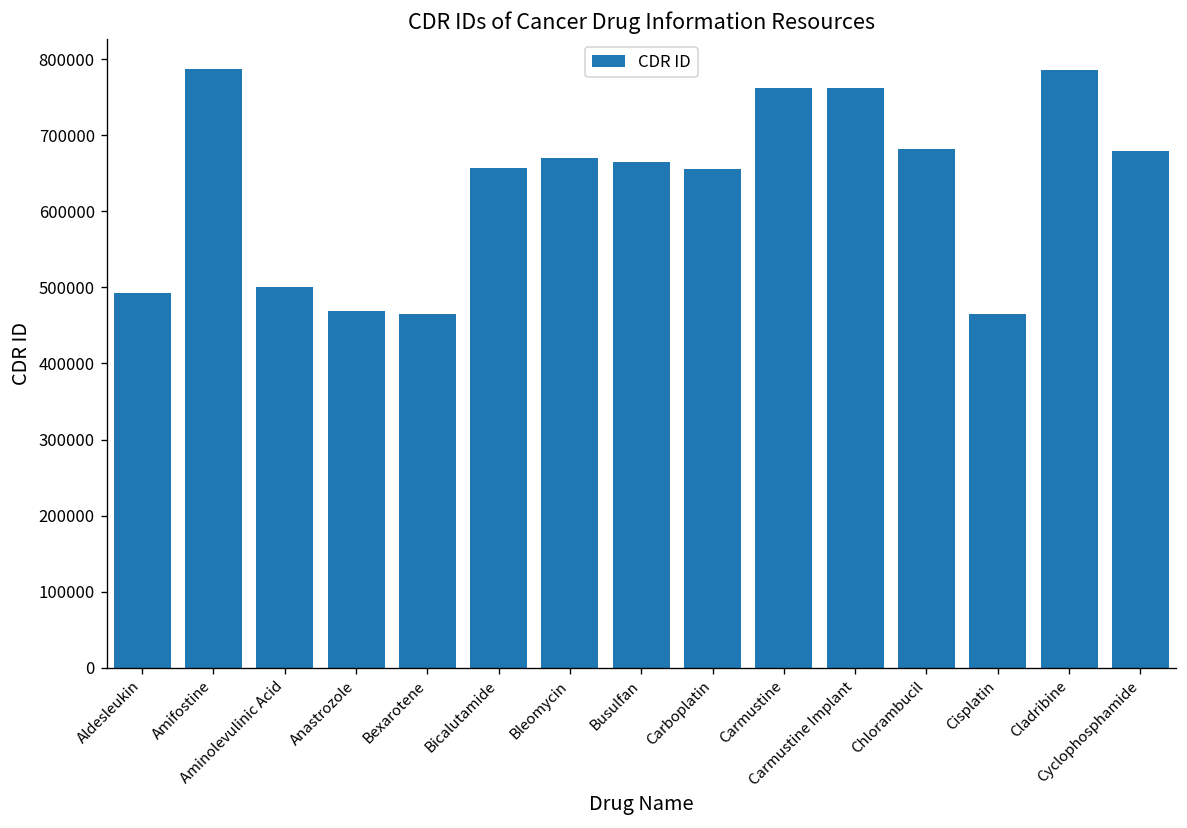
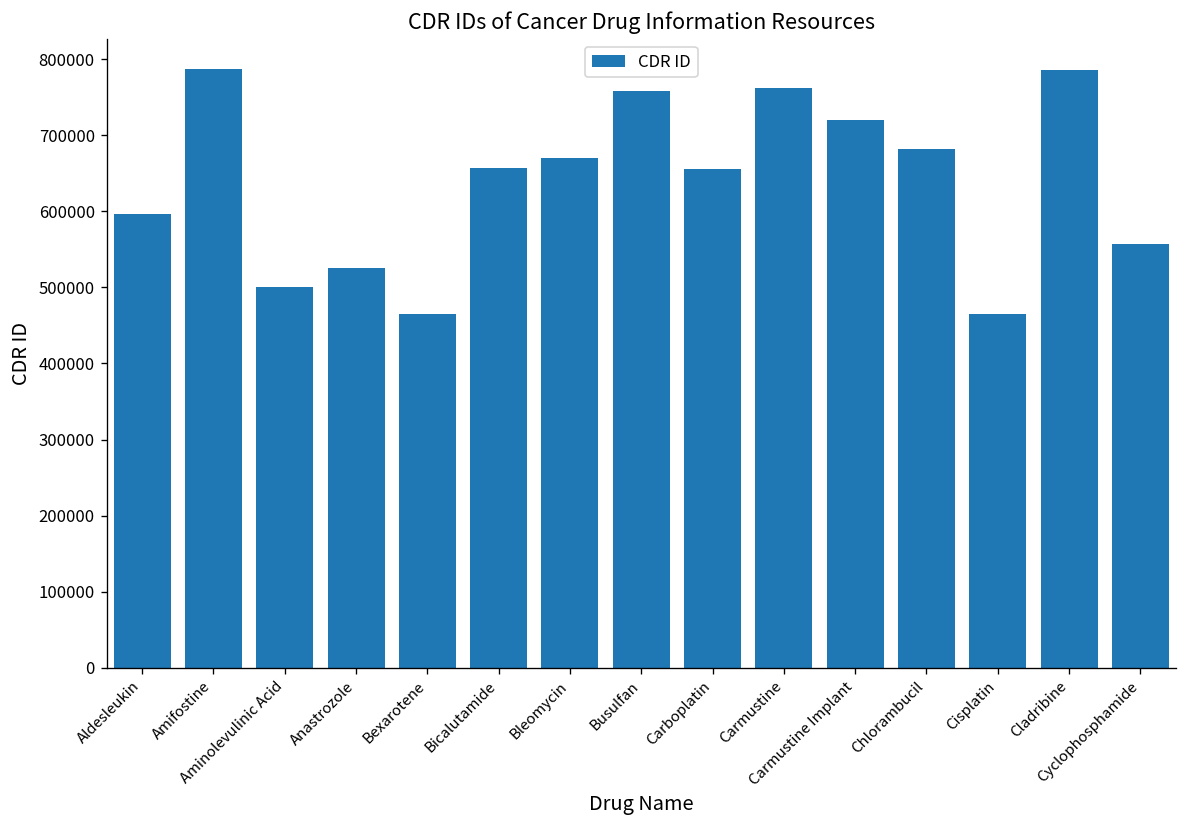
Aldesleukin: 490000 -> 600000
Anastrozole: 470000 -> 530000
Busulfan: 670000 -> 760000
Carmustine Implant: 760000 -> 720000
Cyclophosphamide: 680000 -> 560000
